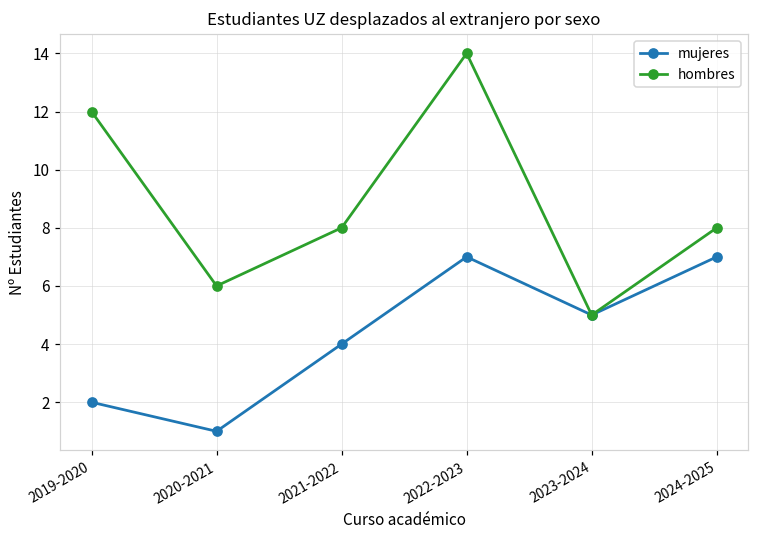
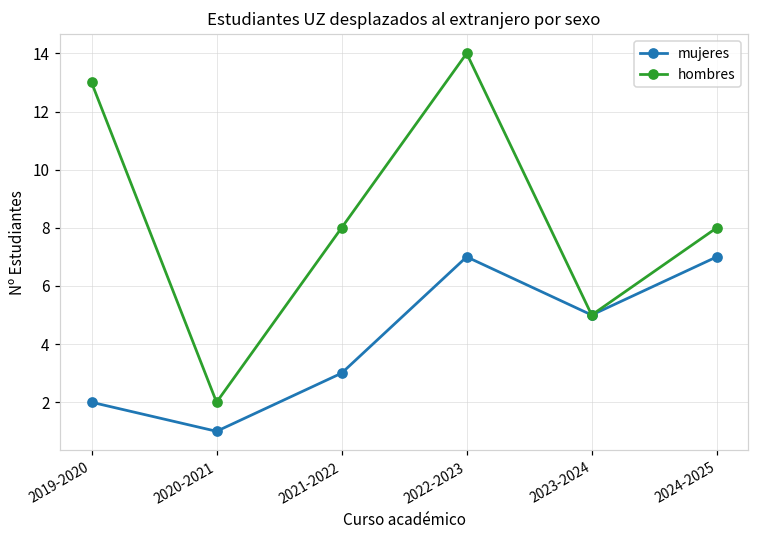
hombres, 2019-2020: 12 -> 13
hombres, 2020-2021: 6 -> 2
mujeres, 2021-2022: 4 -> 3
